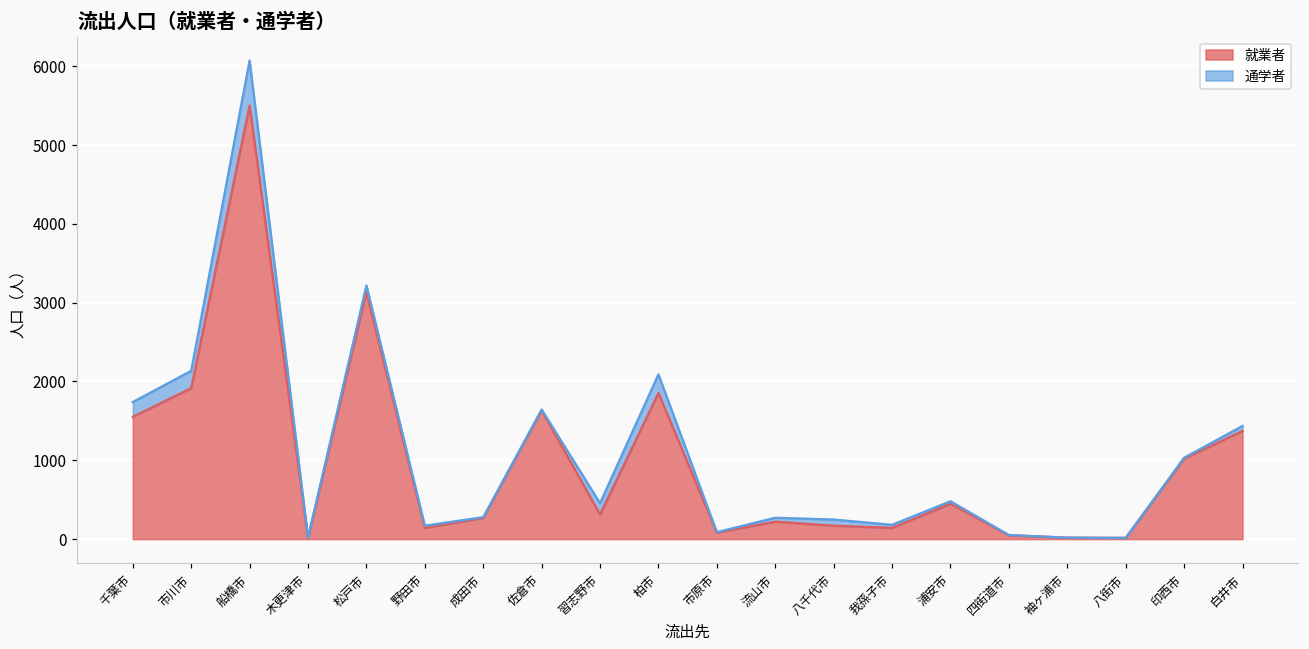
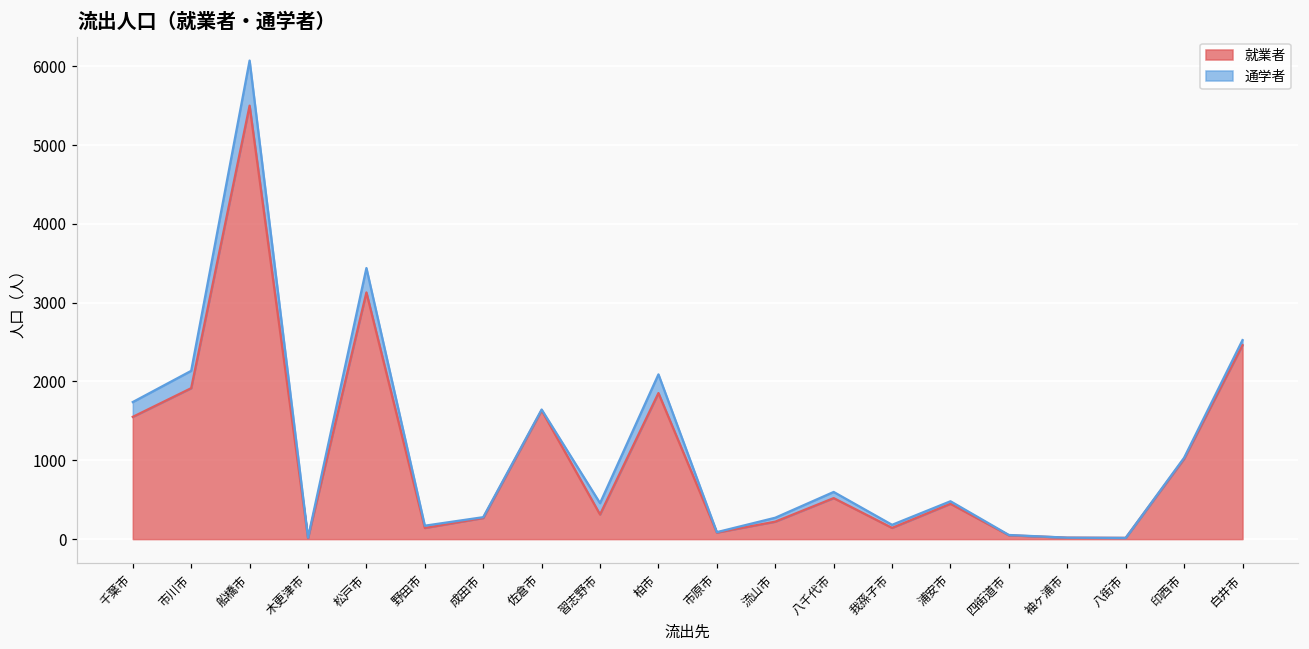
通学者, 松戸市: 100 -> 300
就業者, 八千代市: 200 -> 500
就業者, 白井市: 1400 -> 2500
